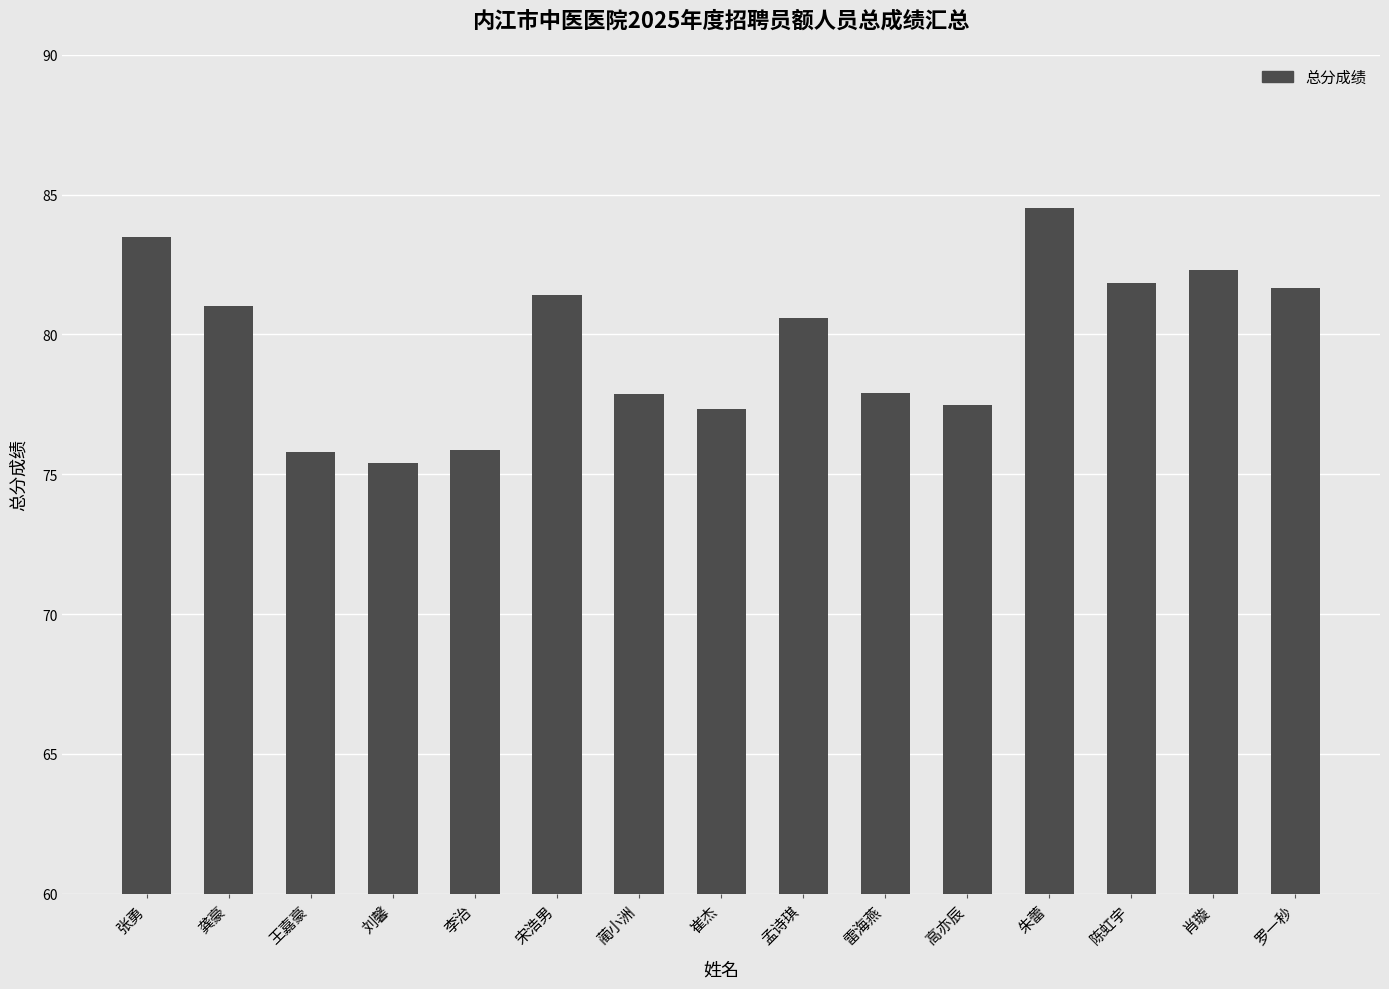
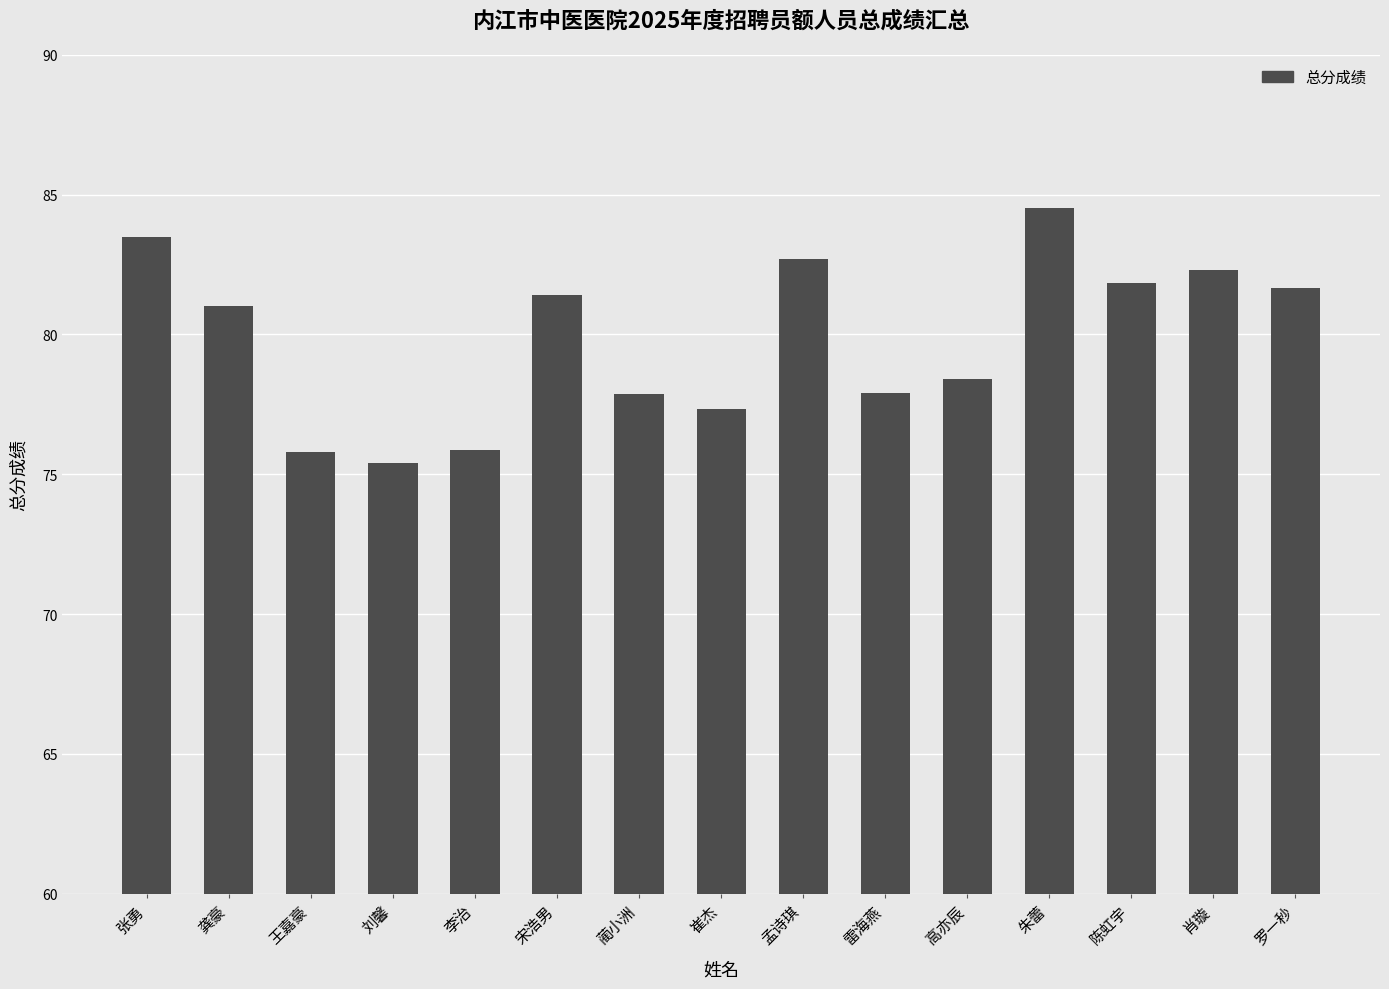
孟诗琪: 80.6 -> 82.7
高亦辰: 77.5 -> 78.4
